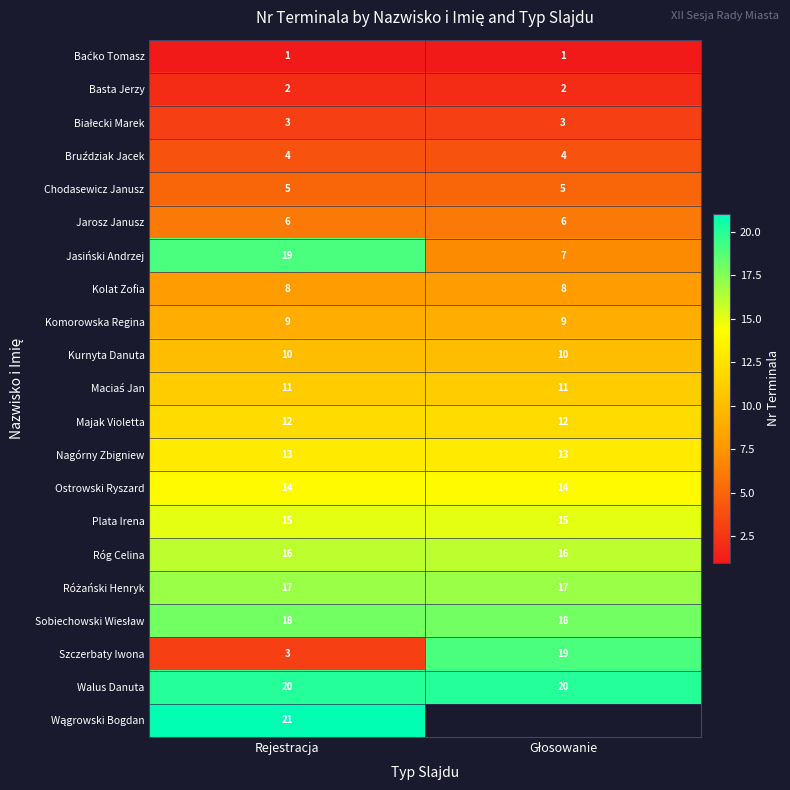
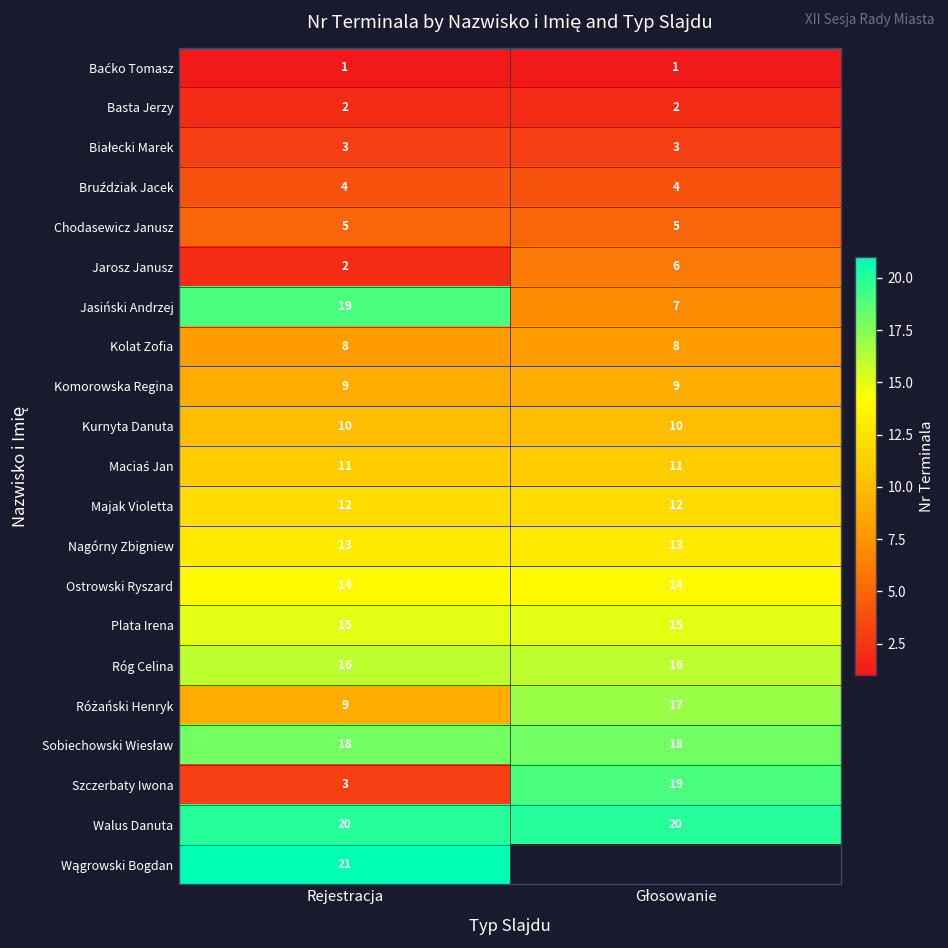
Jarosz Janusz, Rejestracja: 6 -> 2
Różański Henryk, Rejestracja: 17 -> 9
